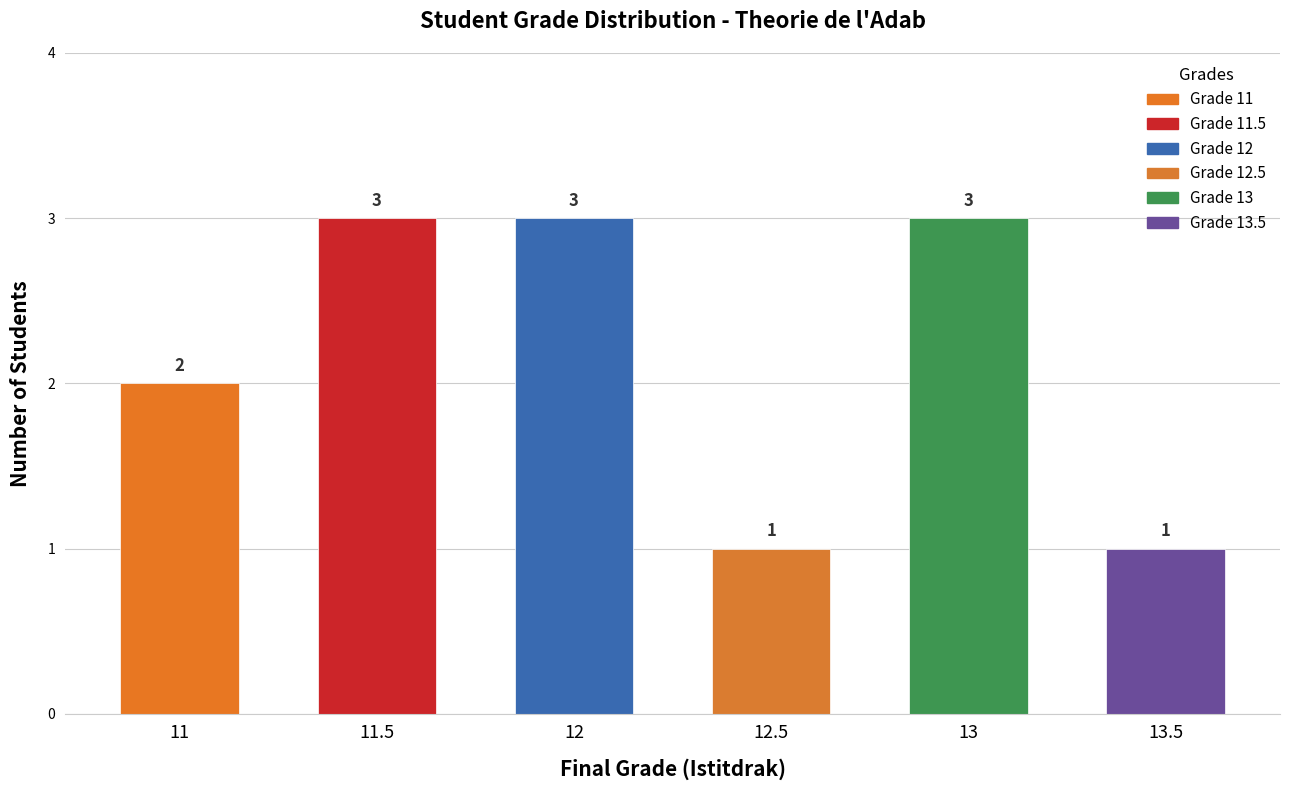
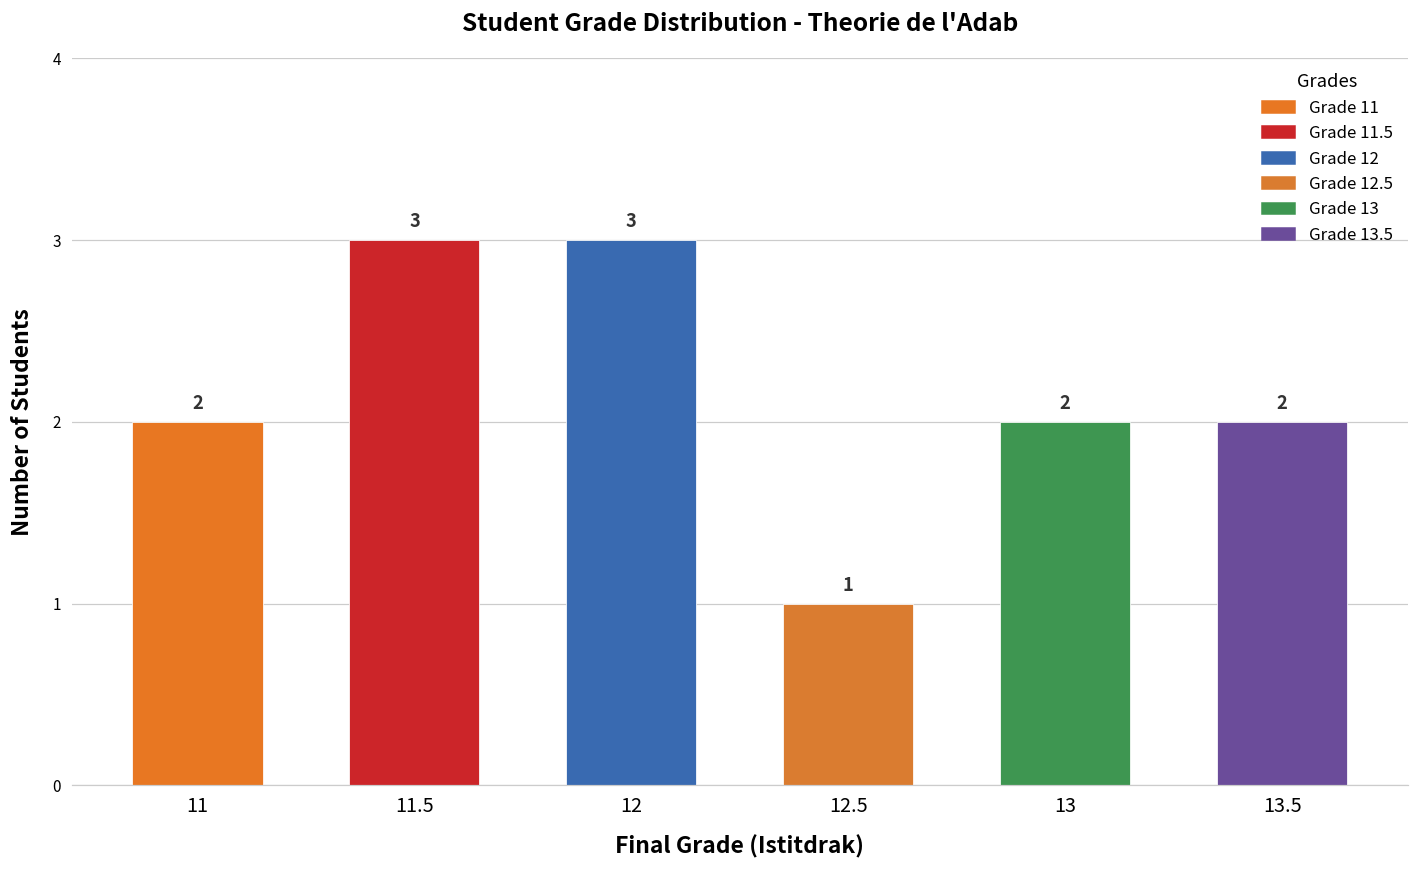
13: 3 -> 2
13.5: 1 -> 2
